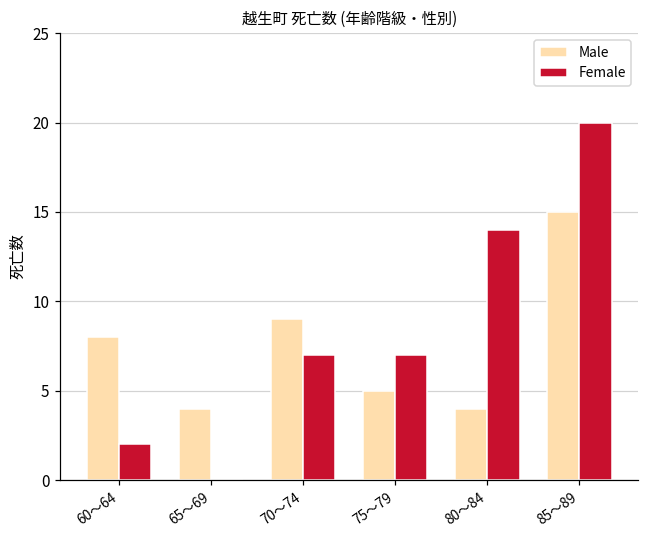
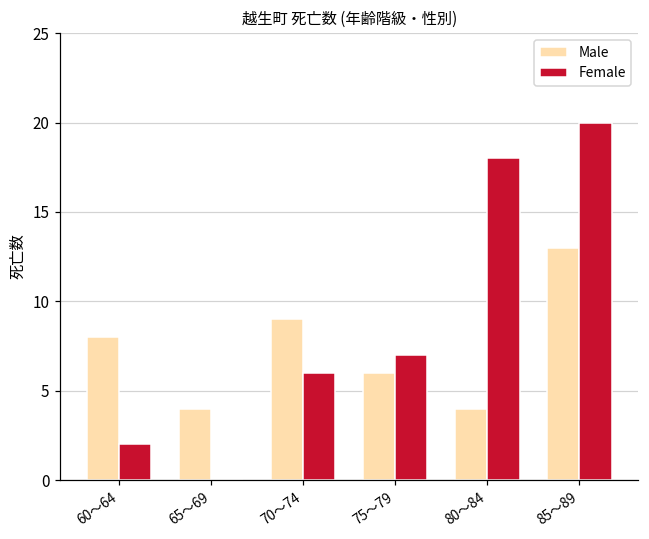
Female, 70～74: 7 -> 6
Male, 75～79: 5 -> 6
Female, 80～84: 14 -> 18
Male, 85～89: 15 -> 13
